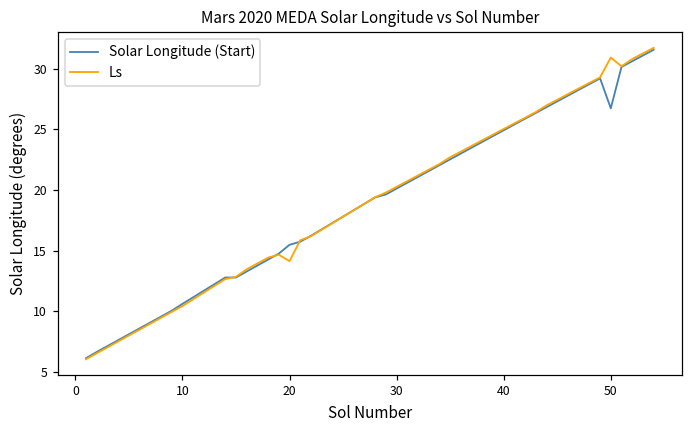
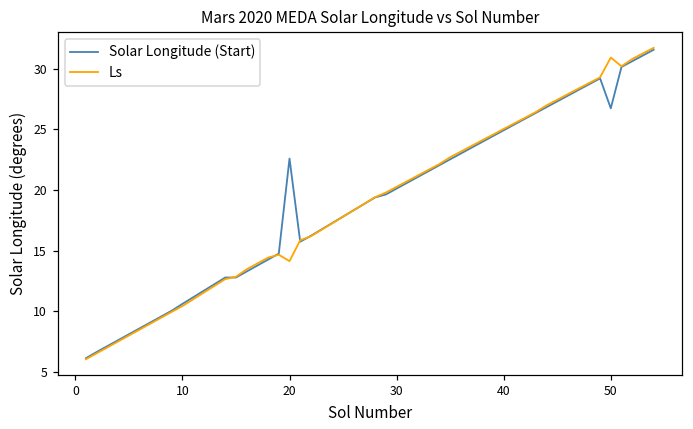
Solar Longitude (Start), 20: 15.5 -> 22.6
